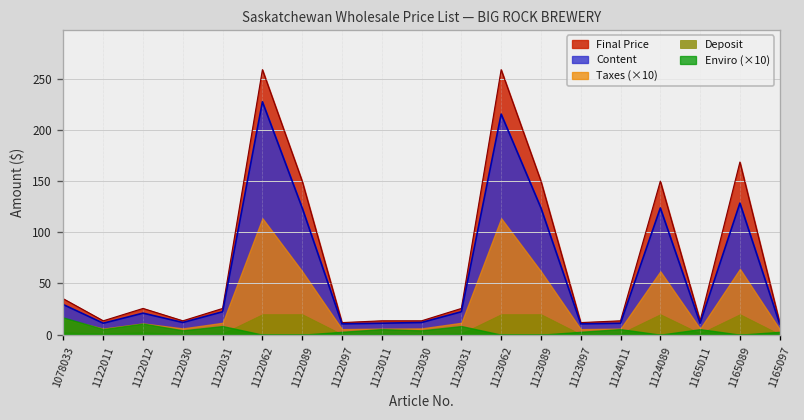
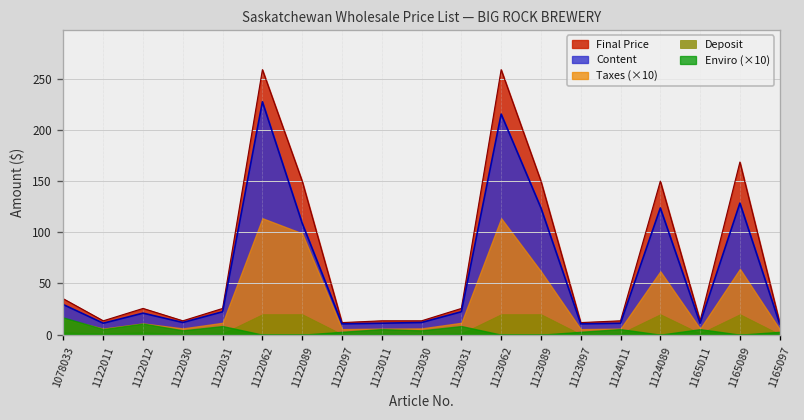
Content, 1122089: 120 -> 110
Taxes (×10), 1122089: 60 -> 100
